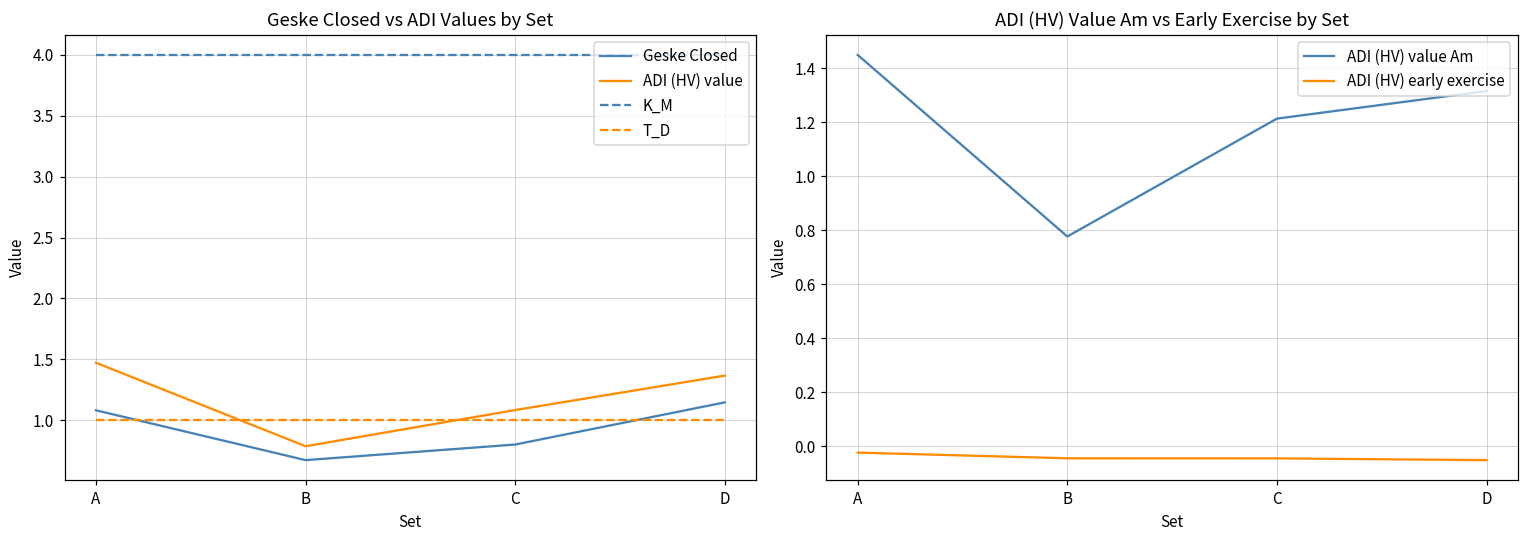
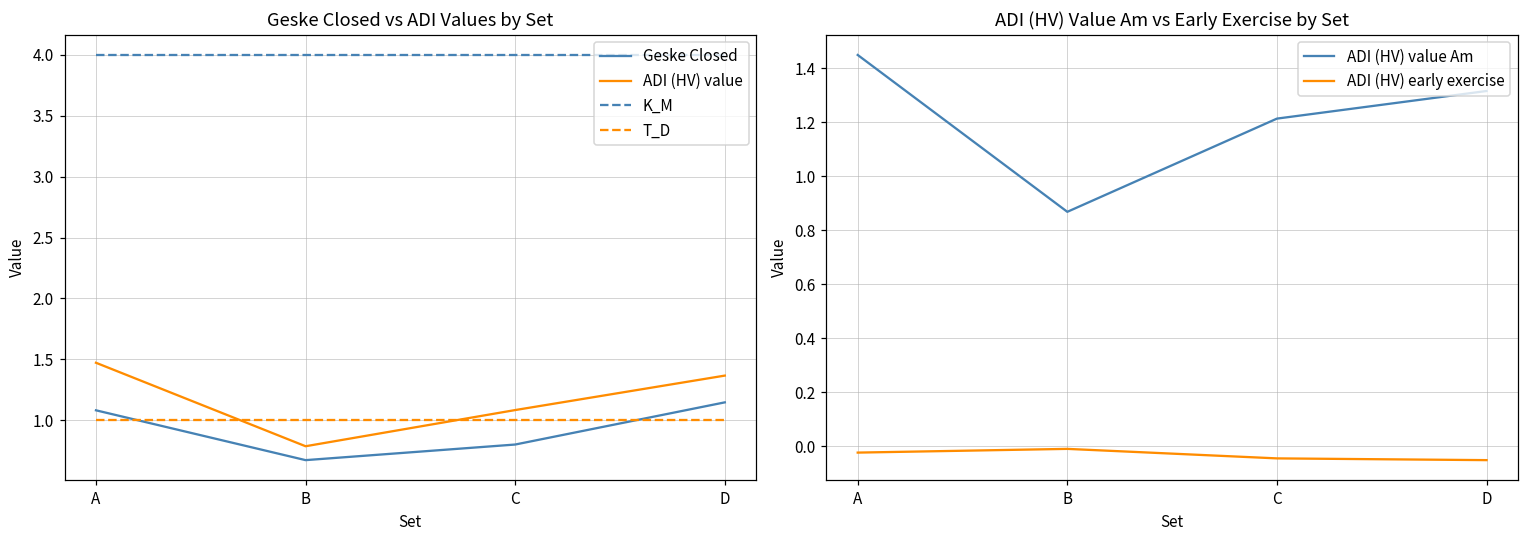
ADI (HV) Value Am vs Early Exercise by Set, ADI (HV) value Am, B: 0.78 -> 0.87
ADI (HV) Value Am vs Early Exercise by Set, ADI (HV) early exercise, B: -0.04 -> -0.01
